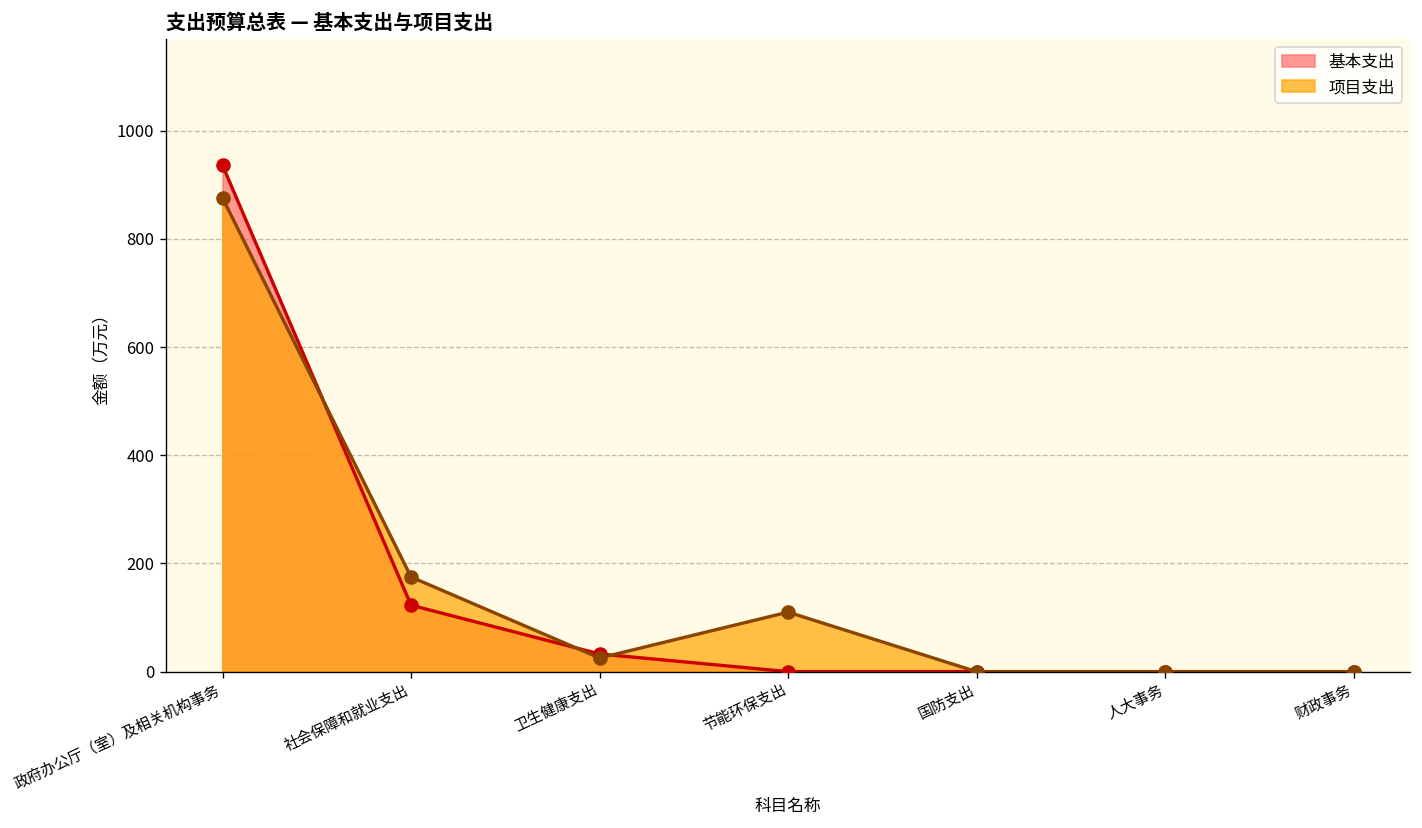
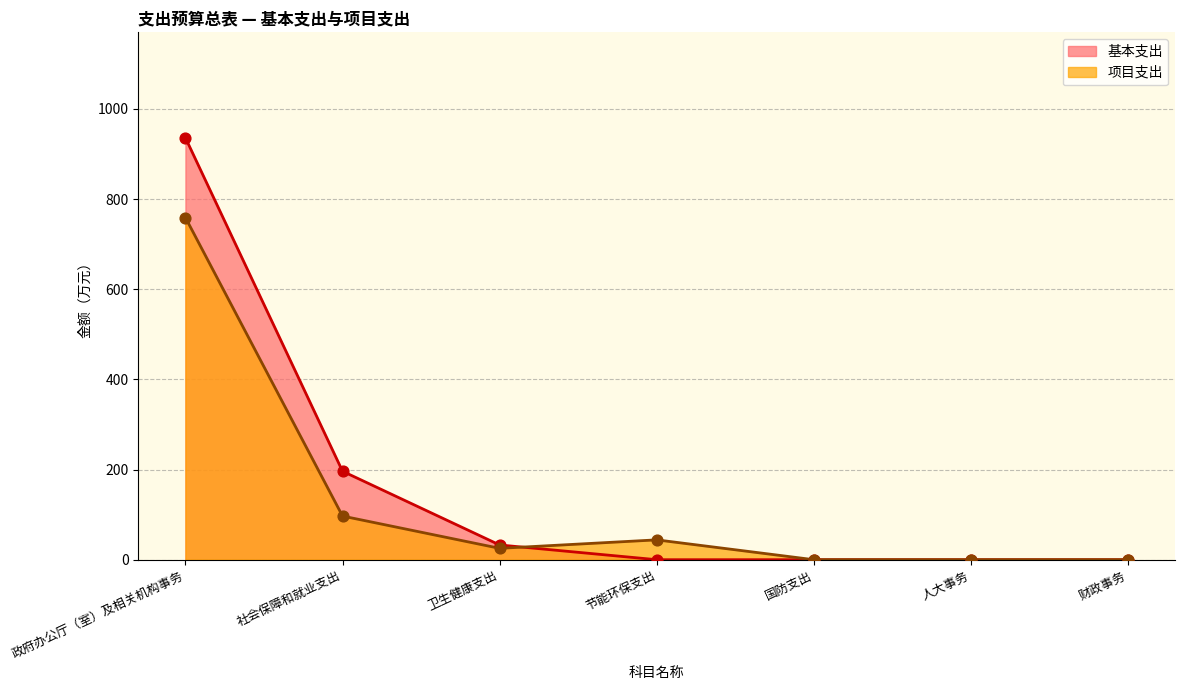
项目支出, 政府办公厅（室）及相关机构事务: 880 -> 760
基本支出, 社会保障和就业支出: 120 -> 200
项目支出, 社会保障和就业支出: 180 -> 100
项目支出, 节能环保支出: 110 -> 40
